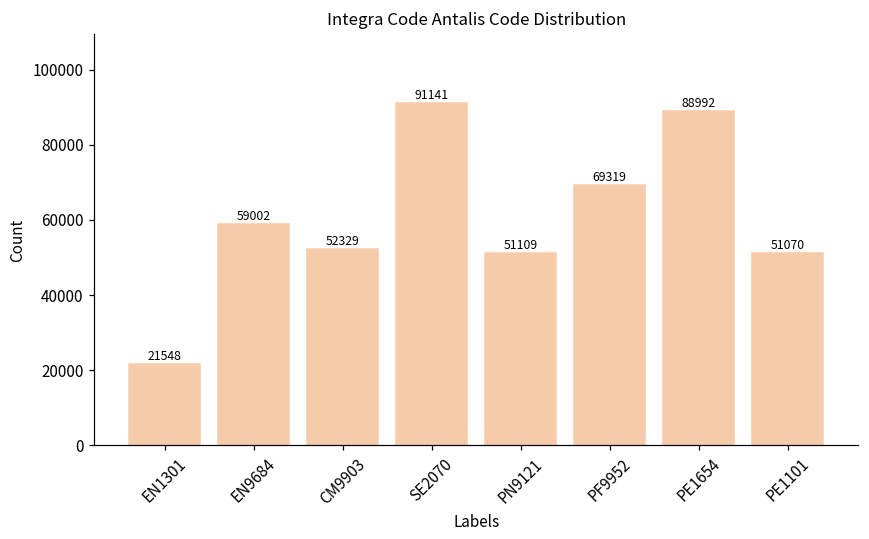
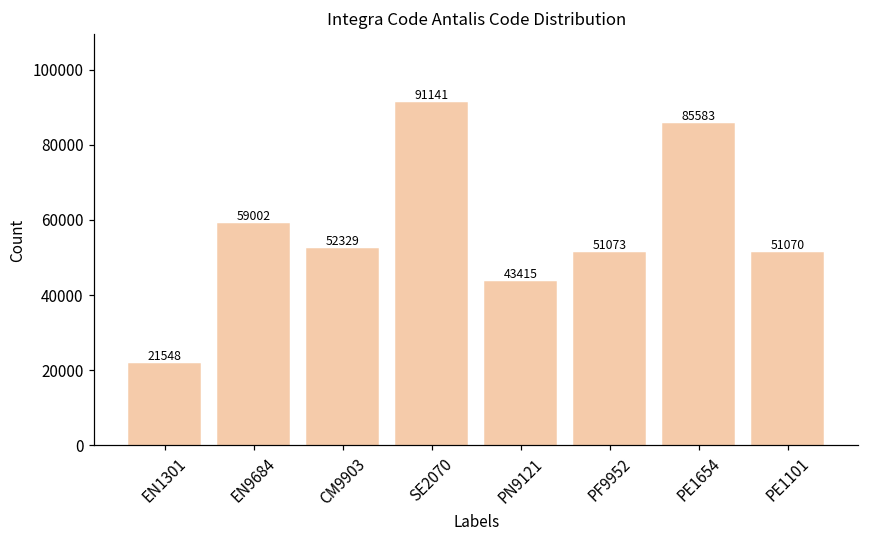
PN9121: 51109 -> 43415
PF9952: 69319 -> 51073
PE1654: 88992 -> 85583
